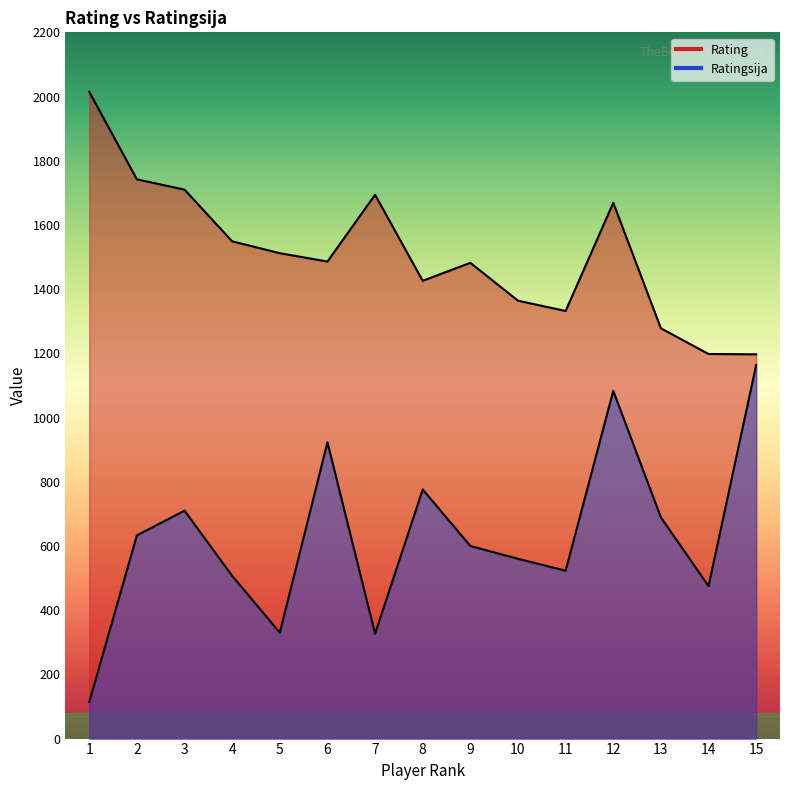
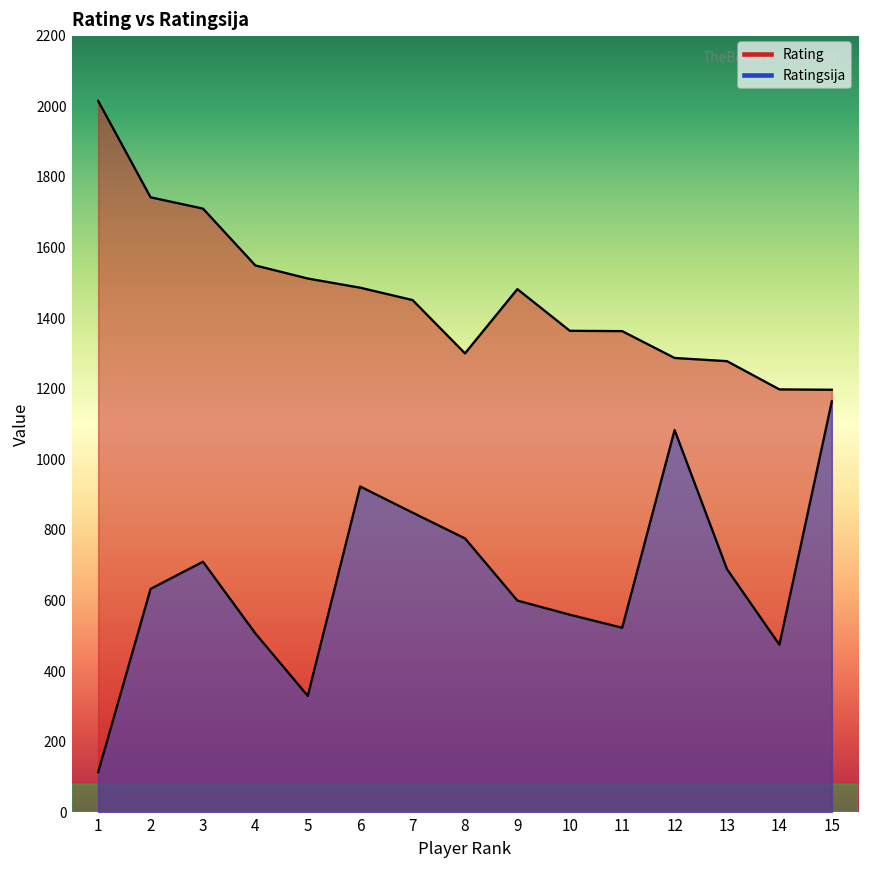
Rating, 7: 1690 -> 1450
Ratingsija, 7: 330 -> 850
Rating, 8: 1430 -> 1300
Rating, 11: 1330 -> 1360
Rating, 12: 1670 -> 1290
